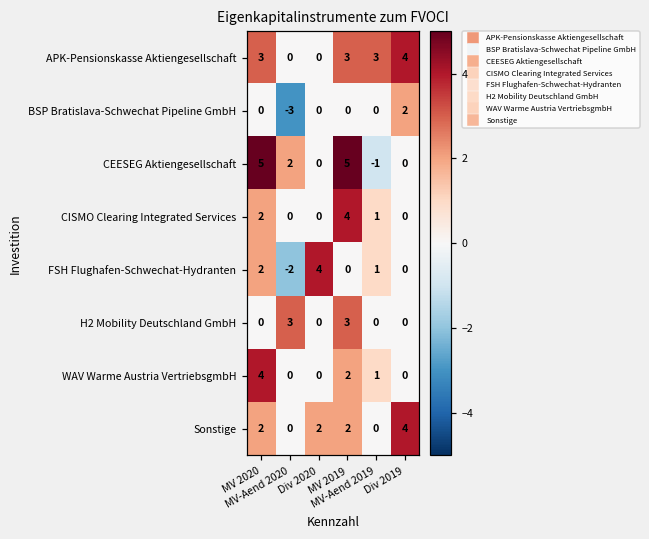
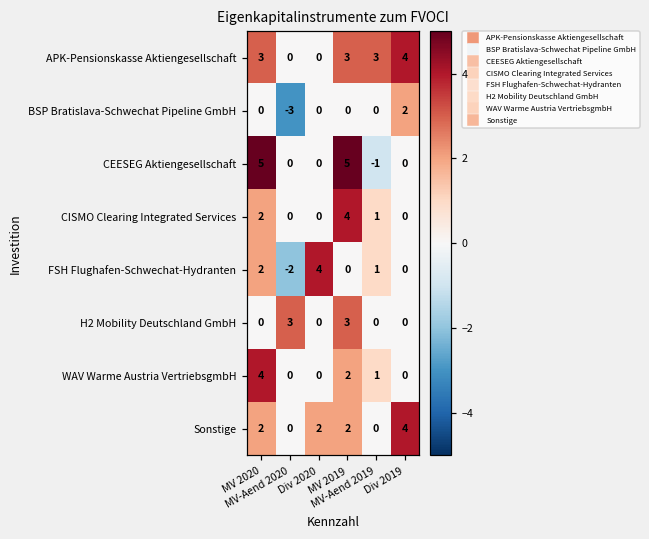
CEESEG Aktiengesellschaft, MV-Aend 2020: 2 -> 0
